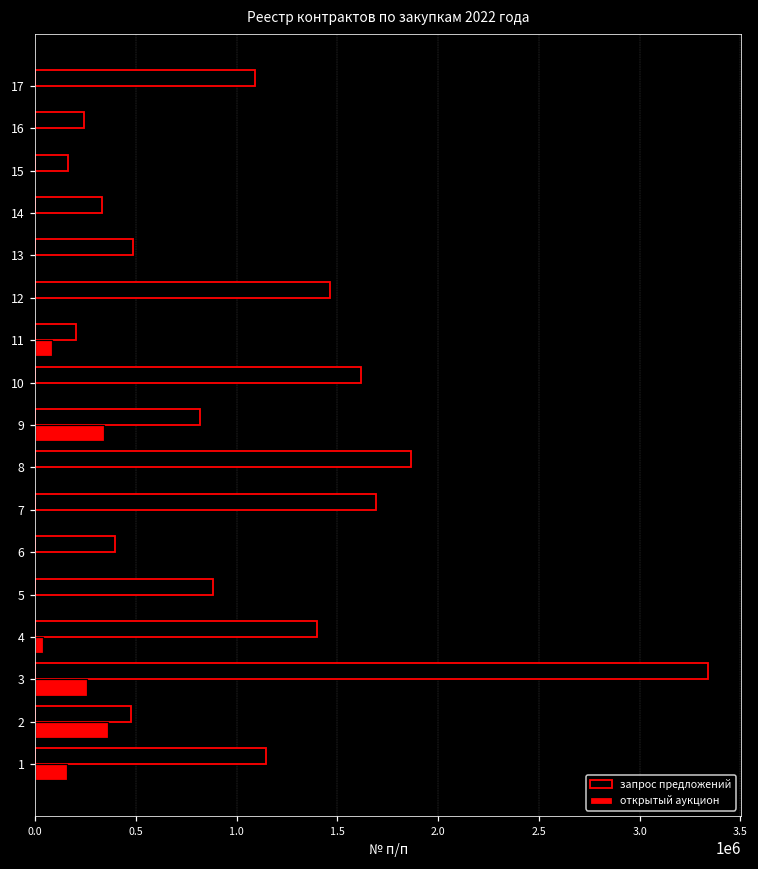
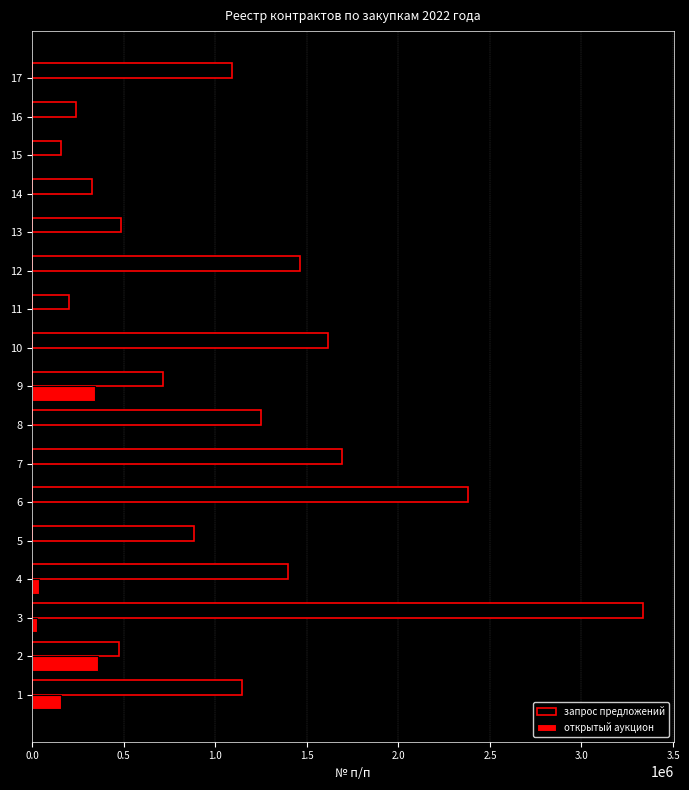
открытый аукцион, 11: 80000 -> 0
запрос предложений, 9: 820000 -> 710000
запрос предложений, 8: 1870000 -> 1250000
запрос предложений, 6: 400000 -> 2380000
открытый аукцион, 3: 260000 -> 30000
